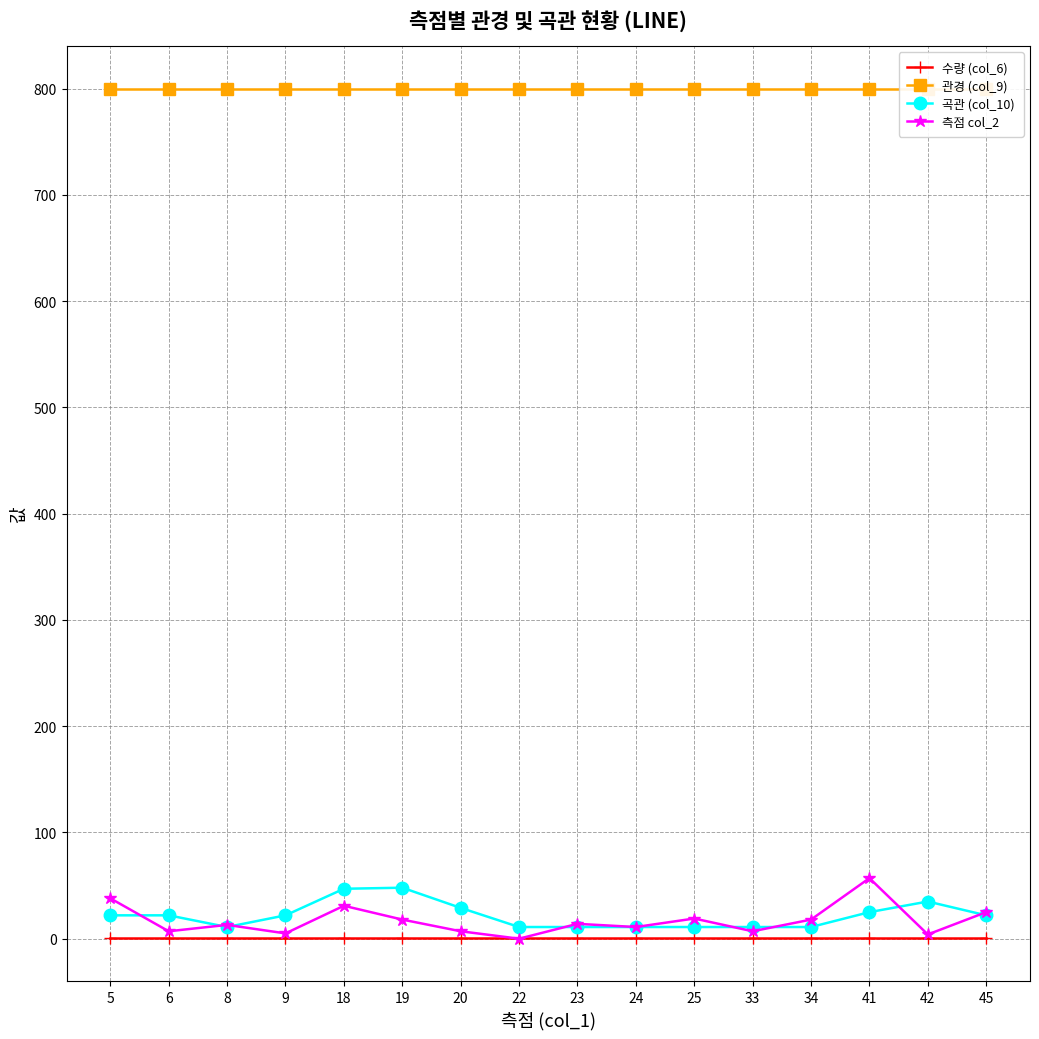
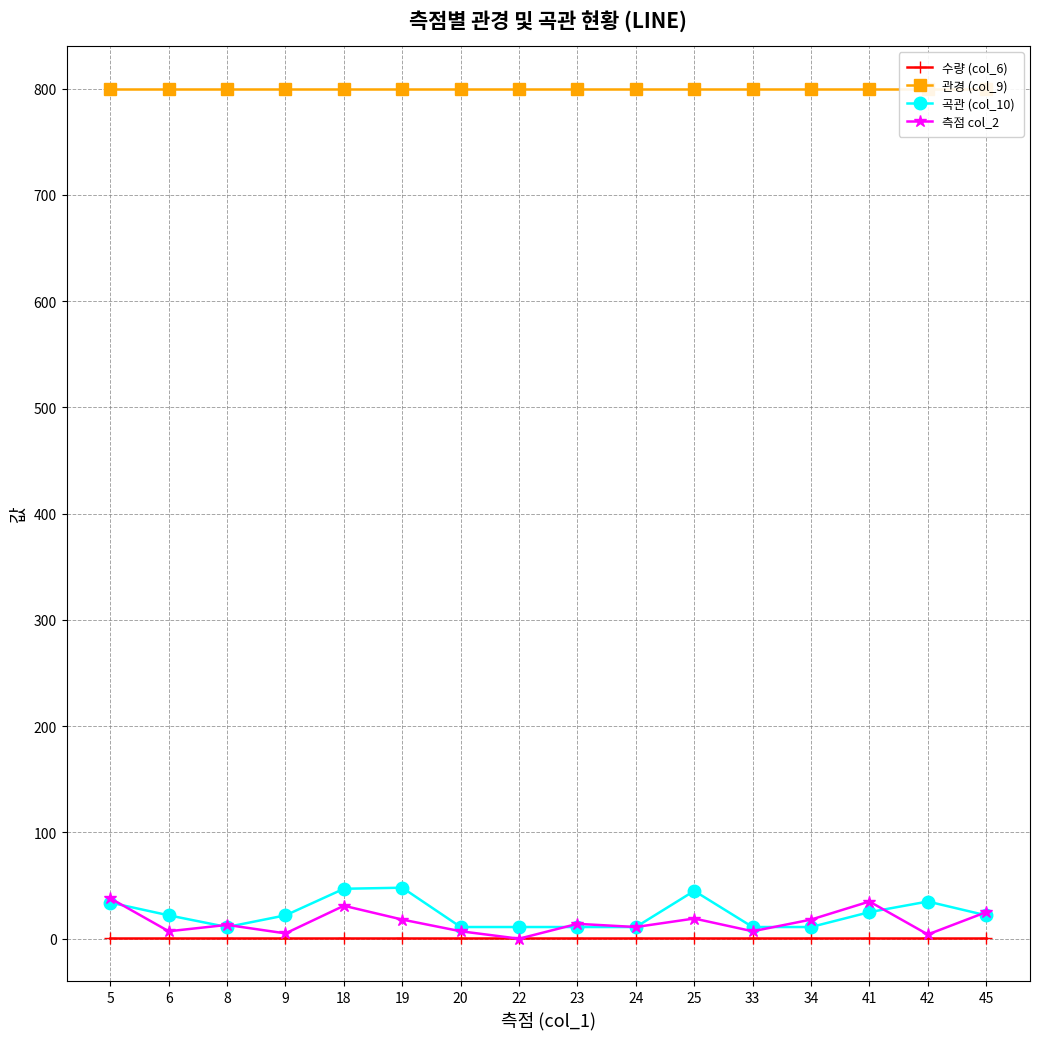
곡관 (col_10), 5: 22 -> 34
곡관 (col_10), 20: 29 -> 11
곡관 (col_10), 25: 11 -> 45
측점 col_2, 41: 57 -> 35
